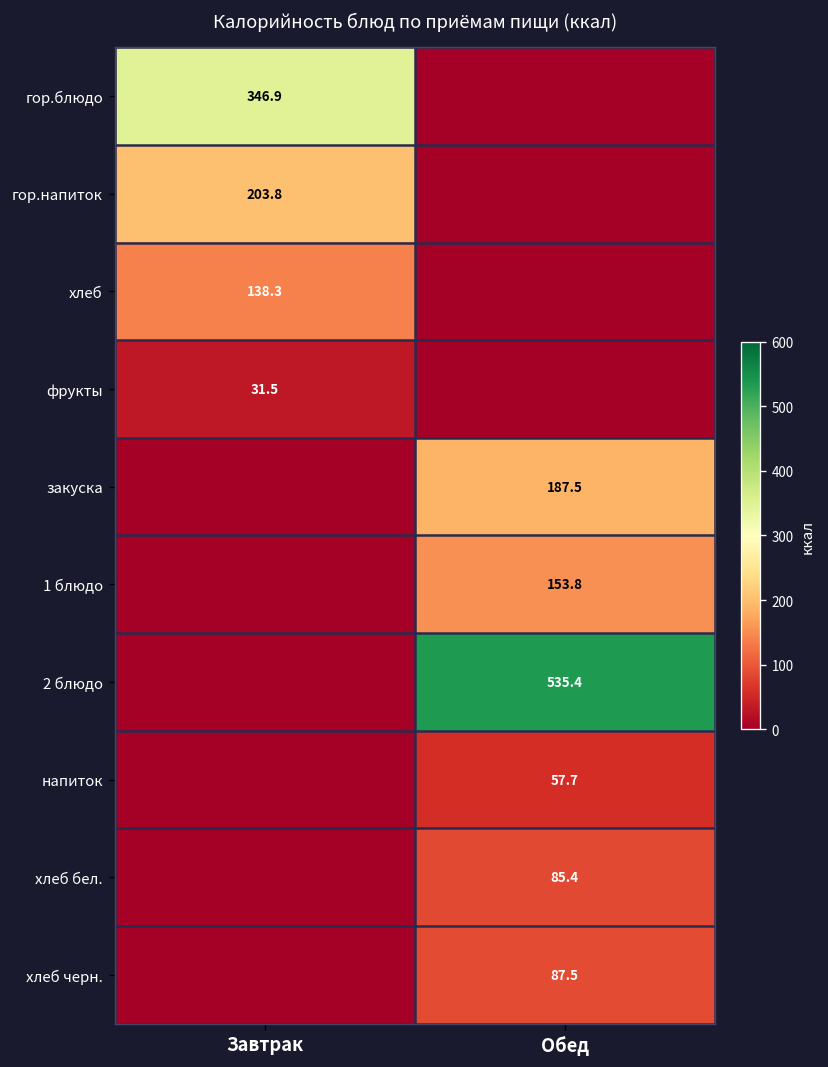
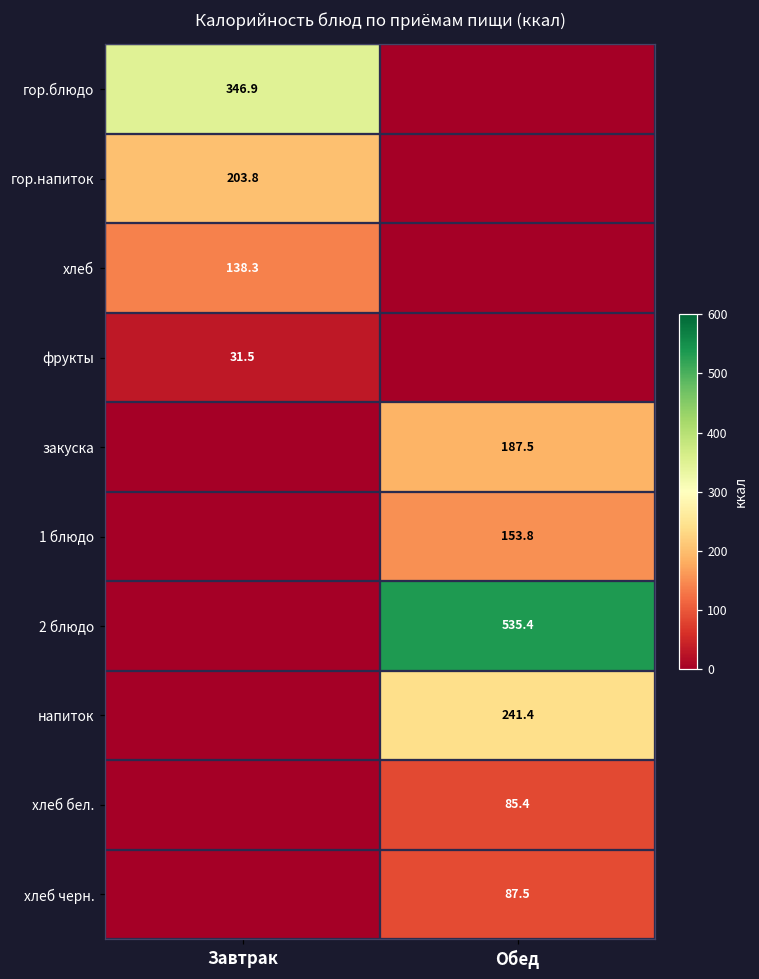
напиток, Обед: 57.7 -> 241.4
